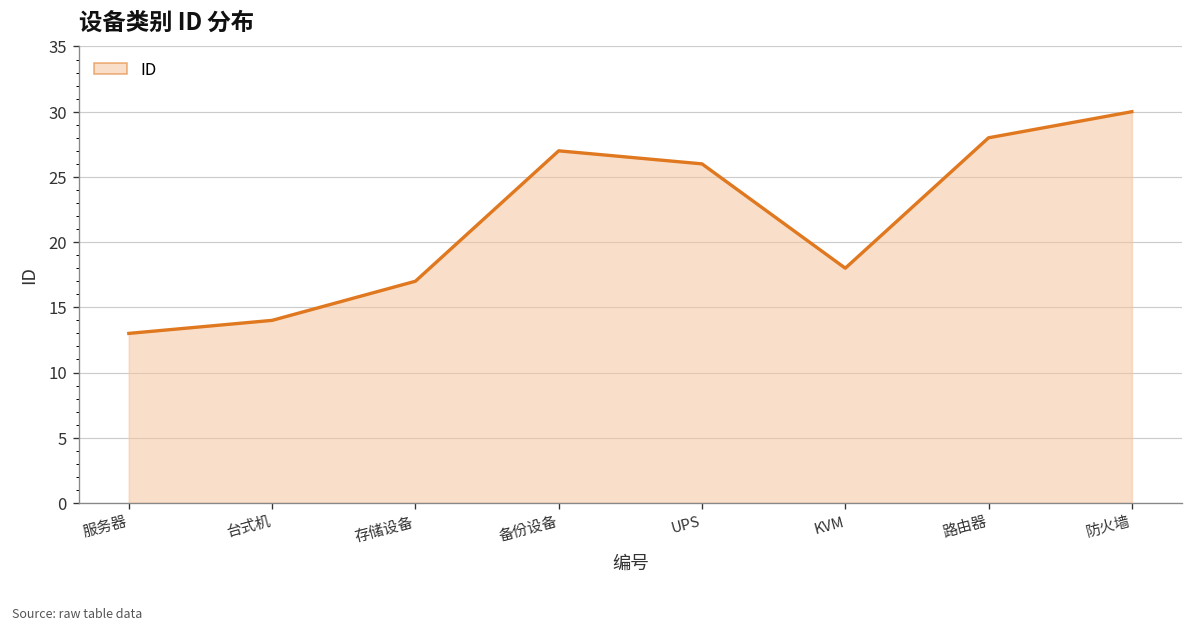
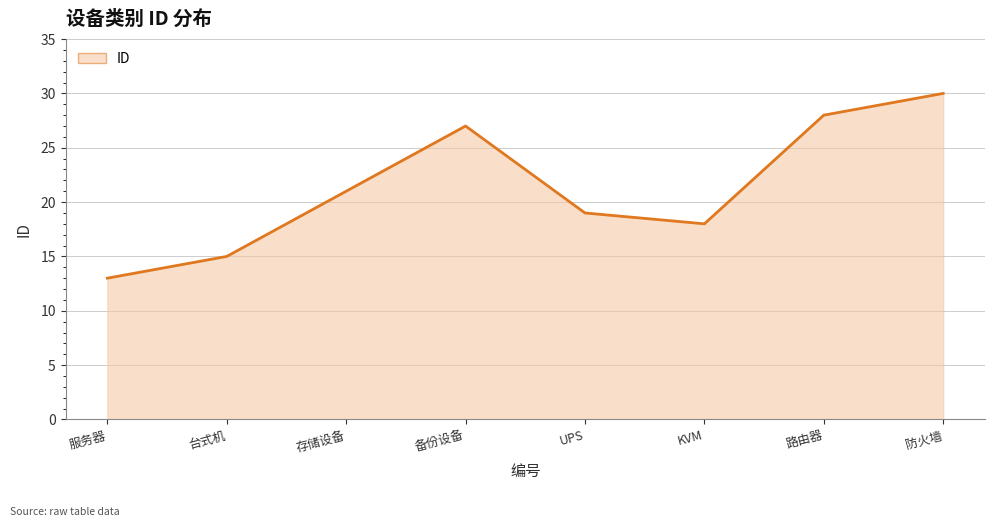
台式机: 14 -> 15
存储设备: 17 -> 21
UPS: 26 -> 19
